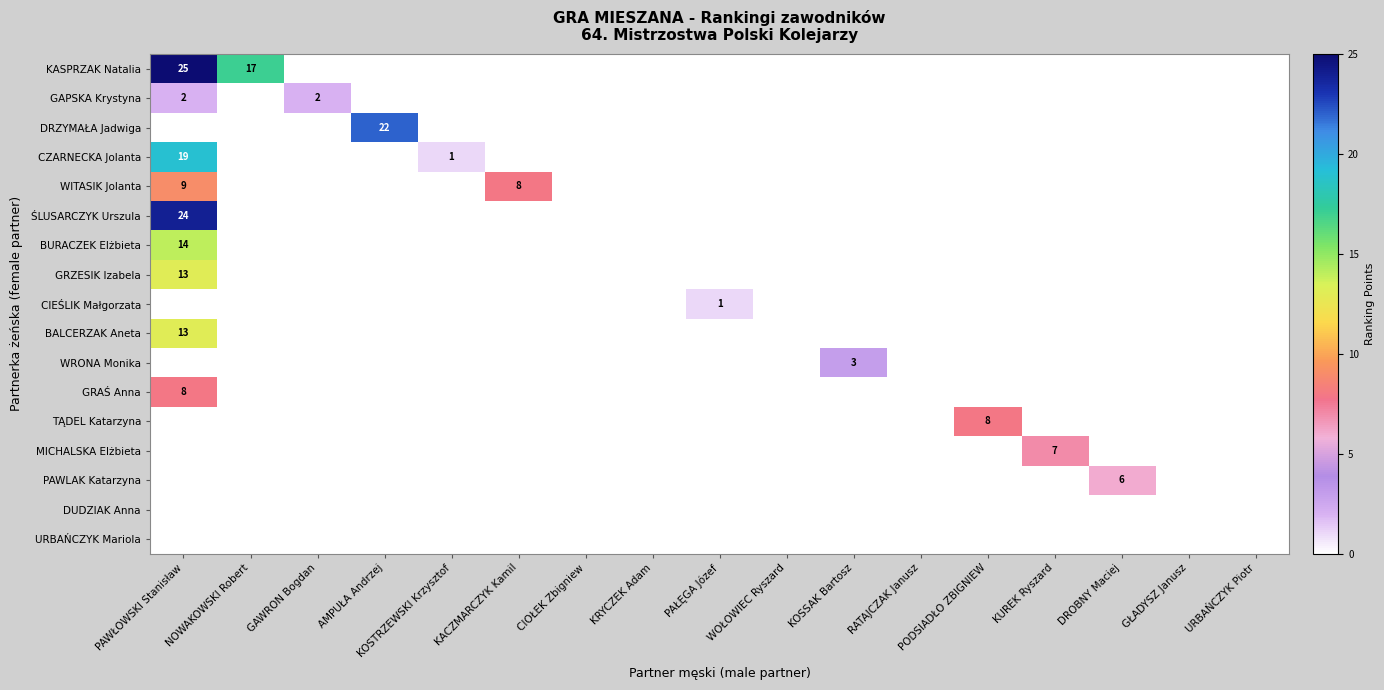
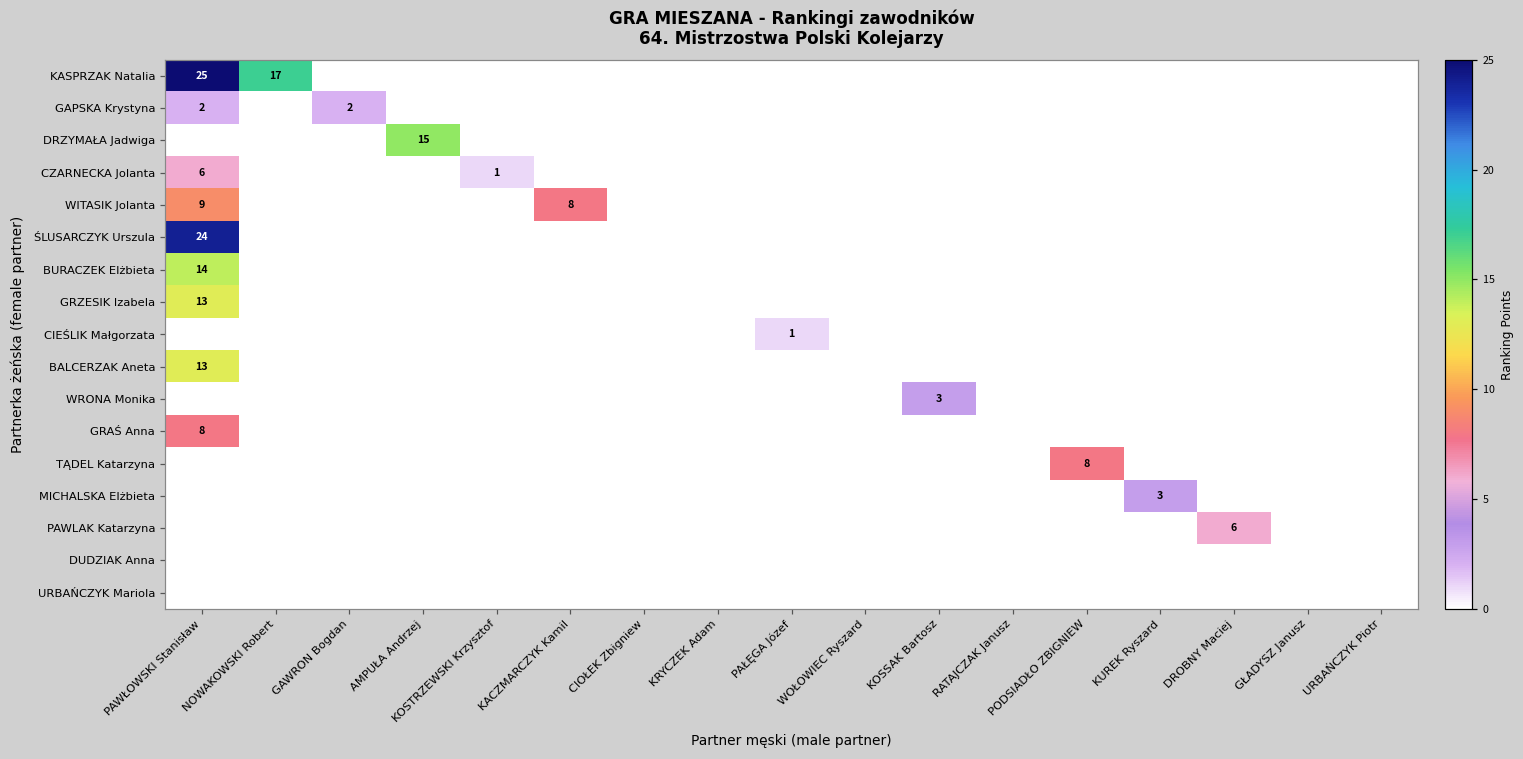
DRZYMAŁA Jadwiga, AMPUŁA Andrzej: 22 -> 15
CZARNECKA Jolanta, PAWŁOWSKI Stanisław: 19 -> 6
MICHALSKA Elżbieta, KUREK Ryszard: 7 -> 3
